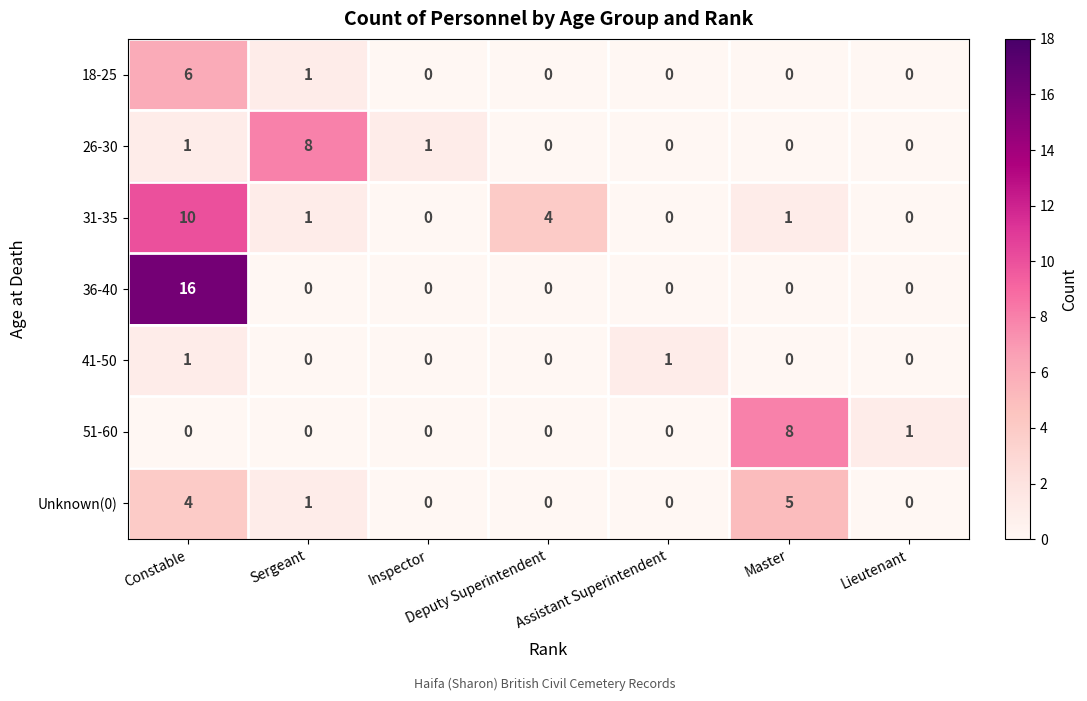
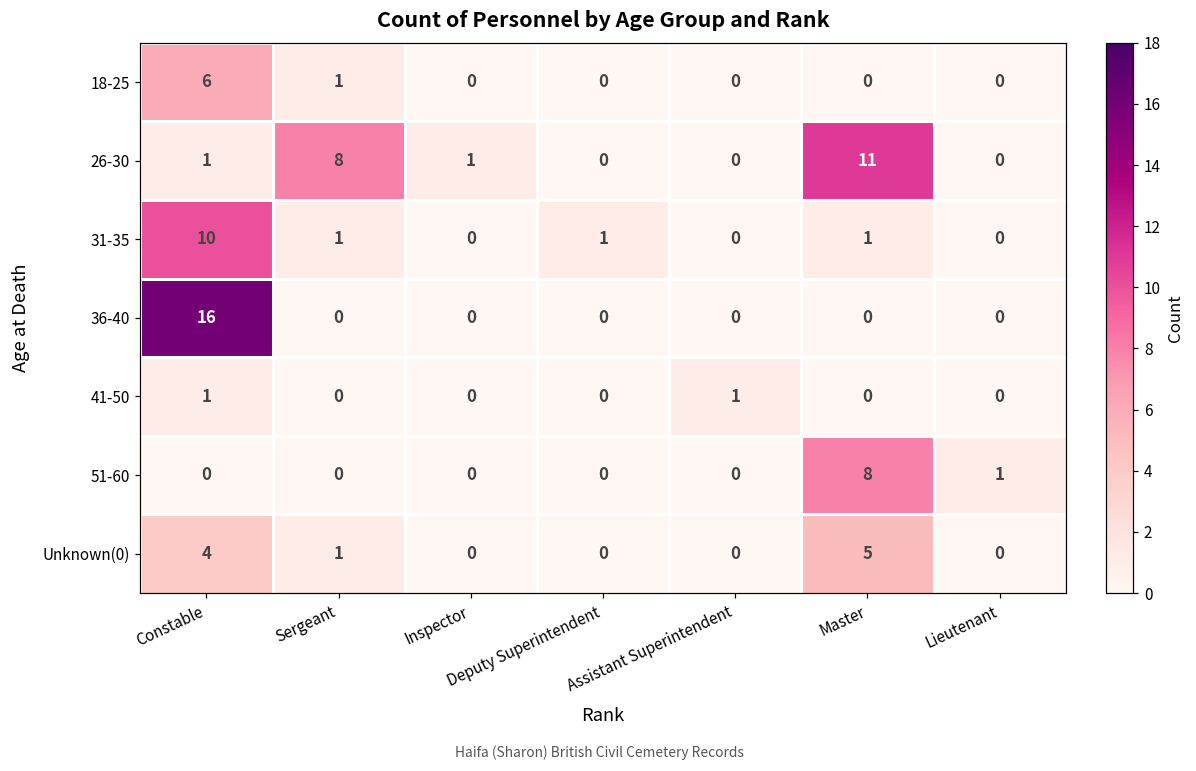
26-30, Master: 0 -> 11
31-35, Deputy Superintendent: 4 -> 1
